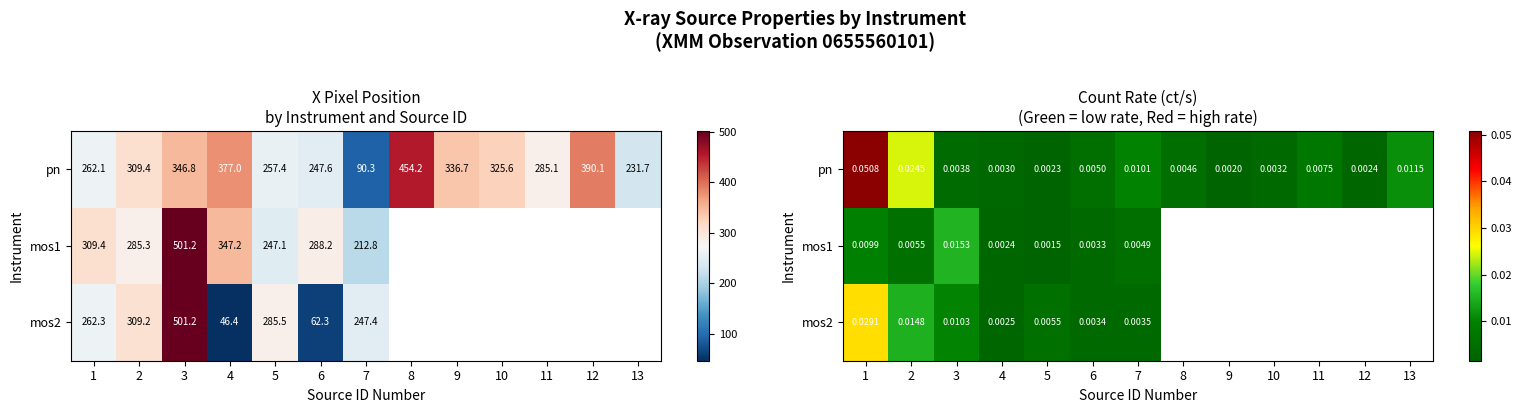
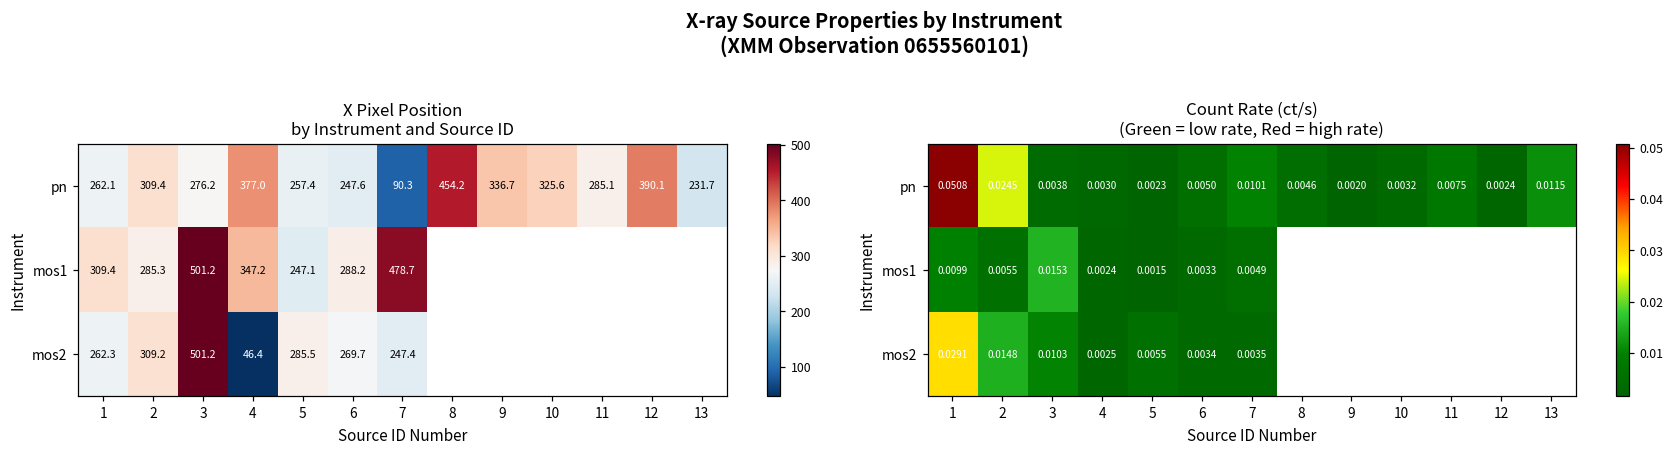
X Pixel Position by Instrument and Source ID, pn, 3: 346.8 -> 276.2
X Pixel Position by Instrument and Source ID, mos1, 7: 212.8 -> 478.7
X Pixel Position by Instrument and Source ID, mos2, 6: 62.3 -> 269.7
